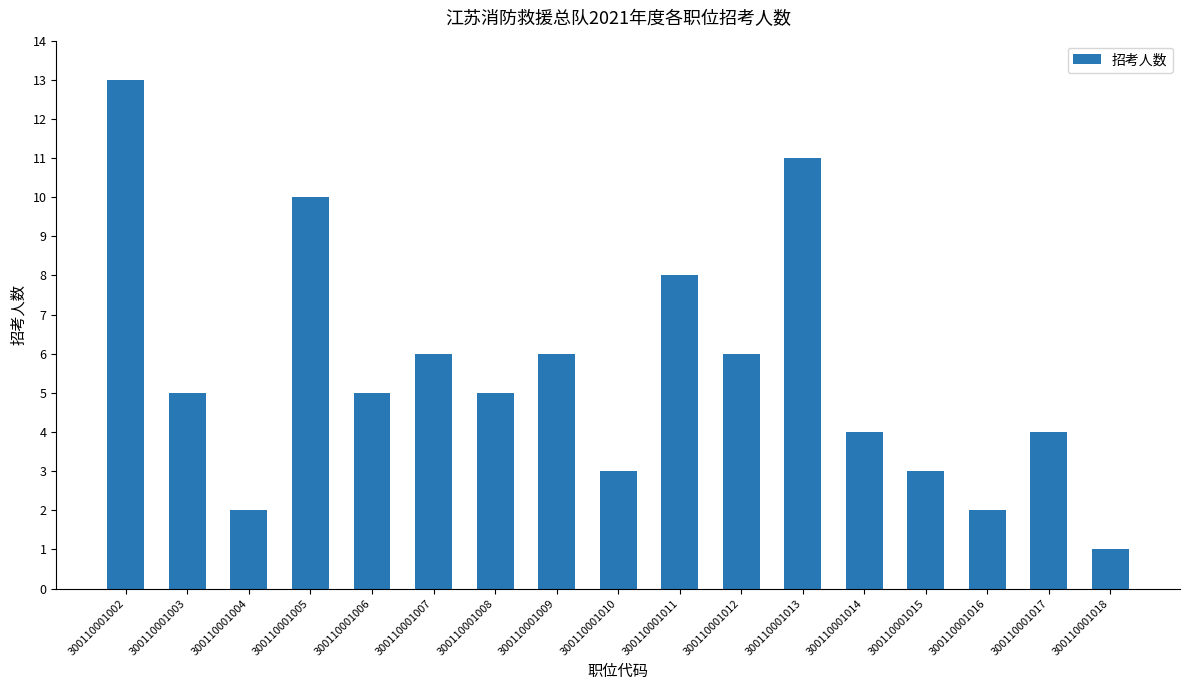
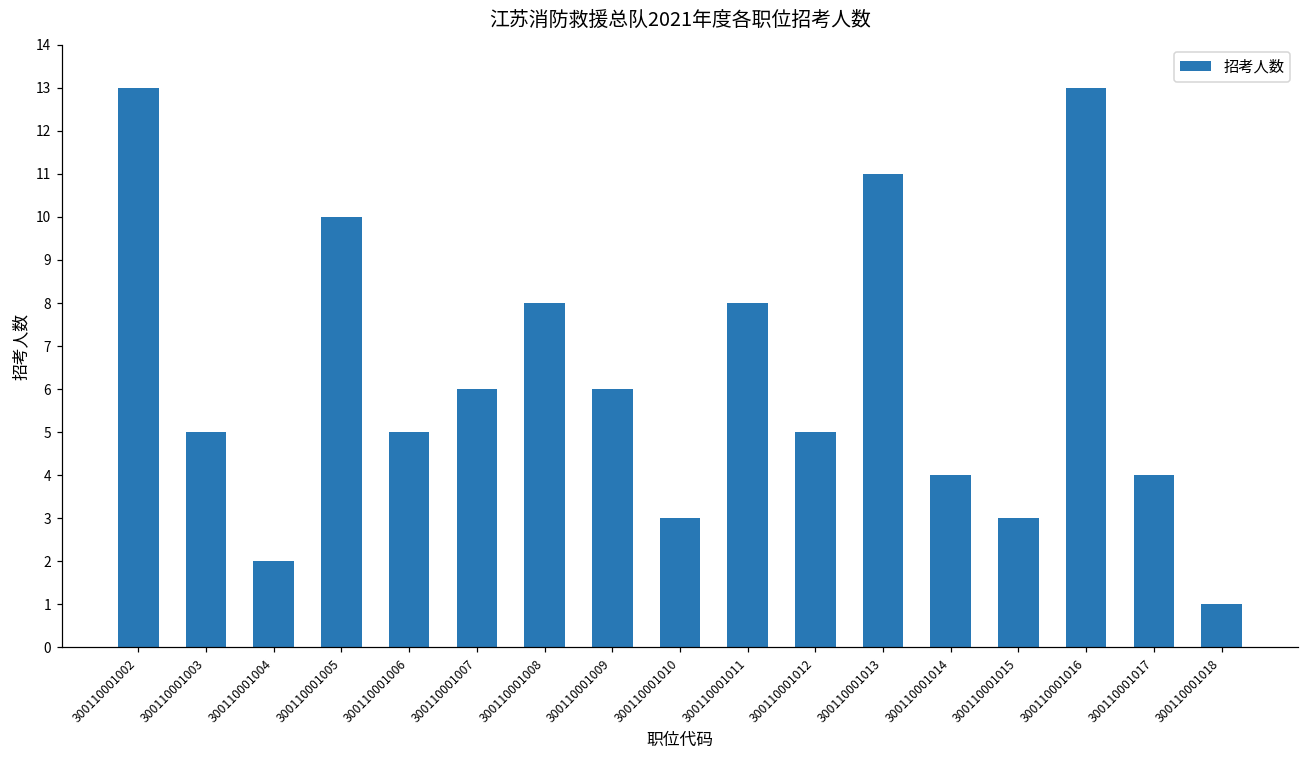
300110001008: 5 -> 8
300110001012: 6 -> 5
300110001016: 2 -> 13
